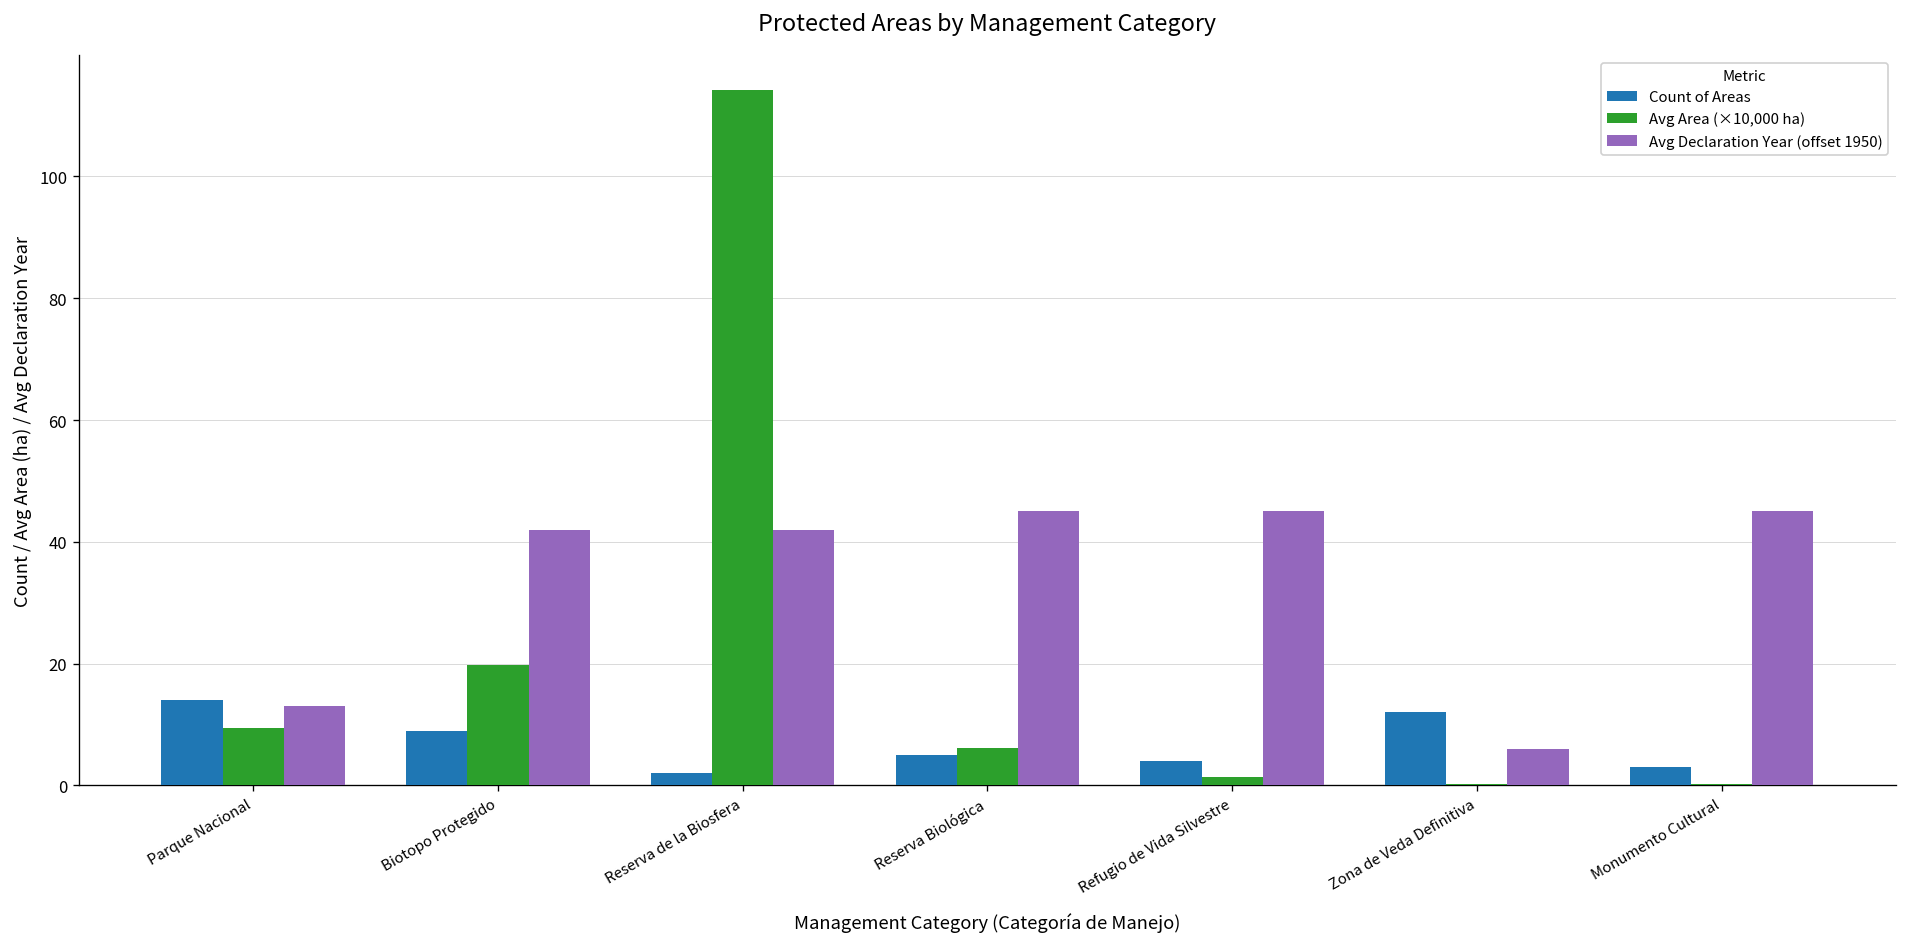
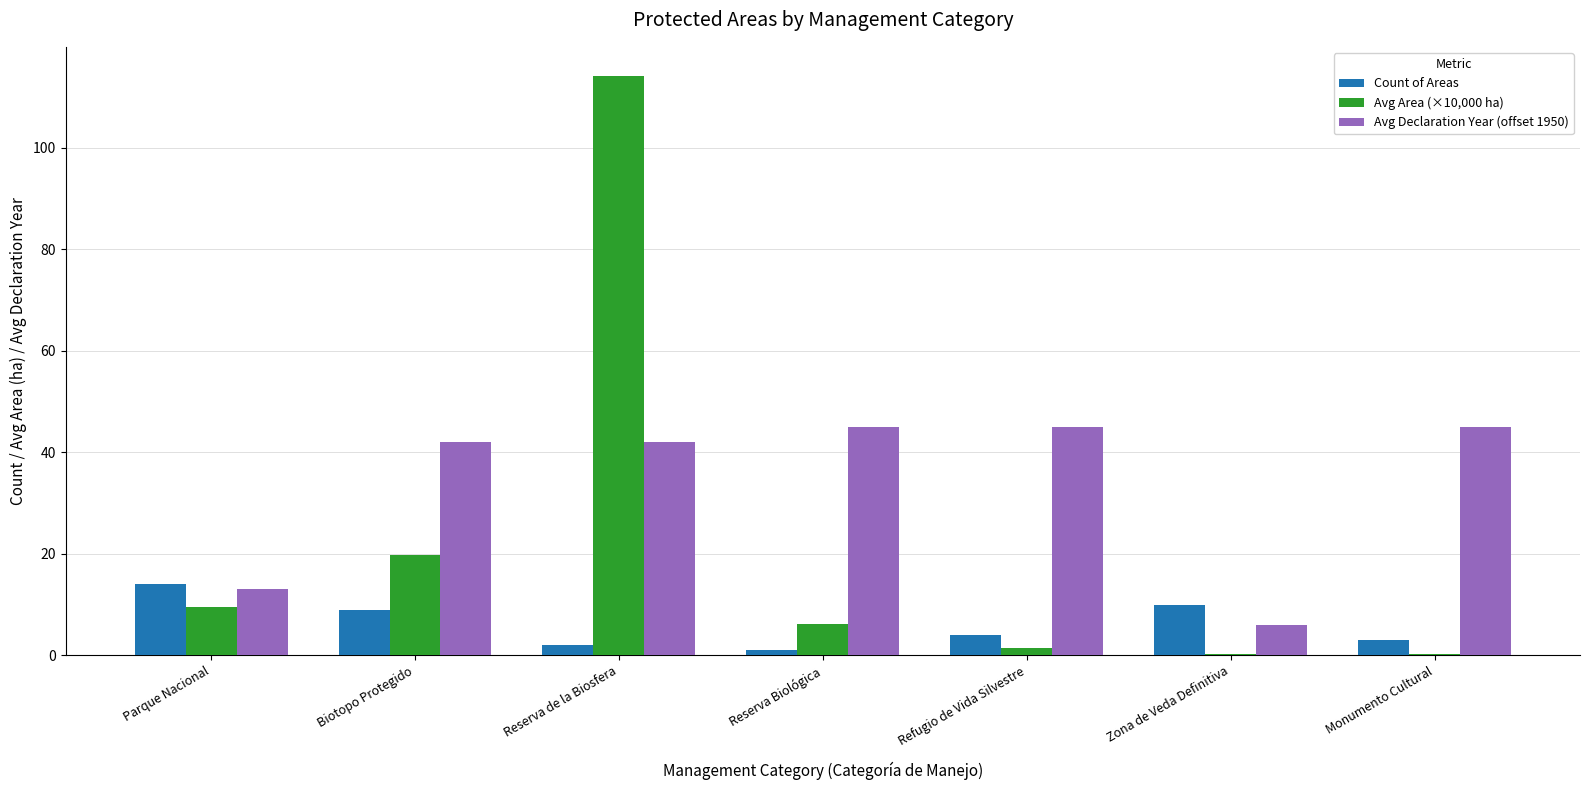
Count of Areas, Reserva Biológica: 5 -> 1
Count of Areas, Zona de Veda Definitiva: 12 -> 10
